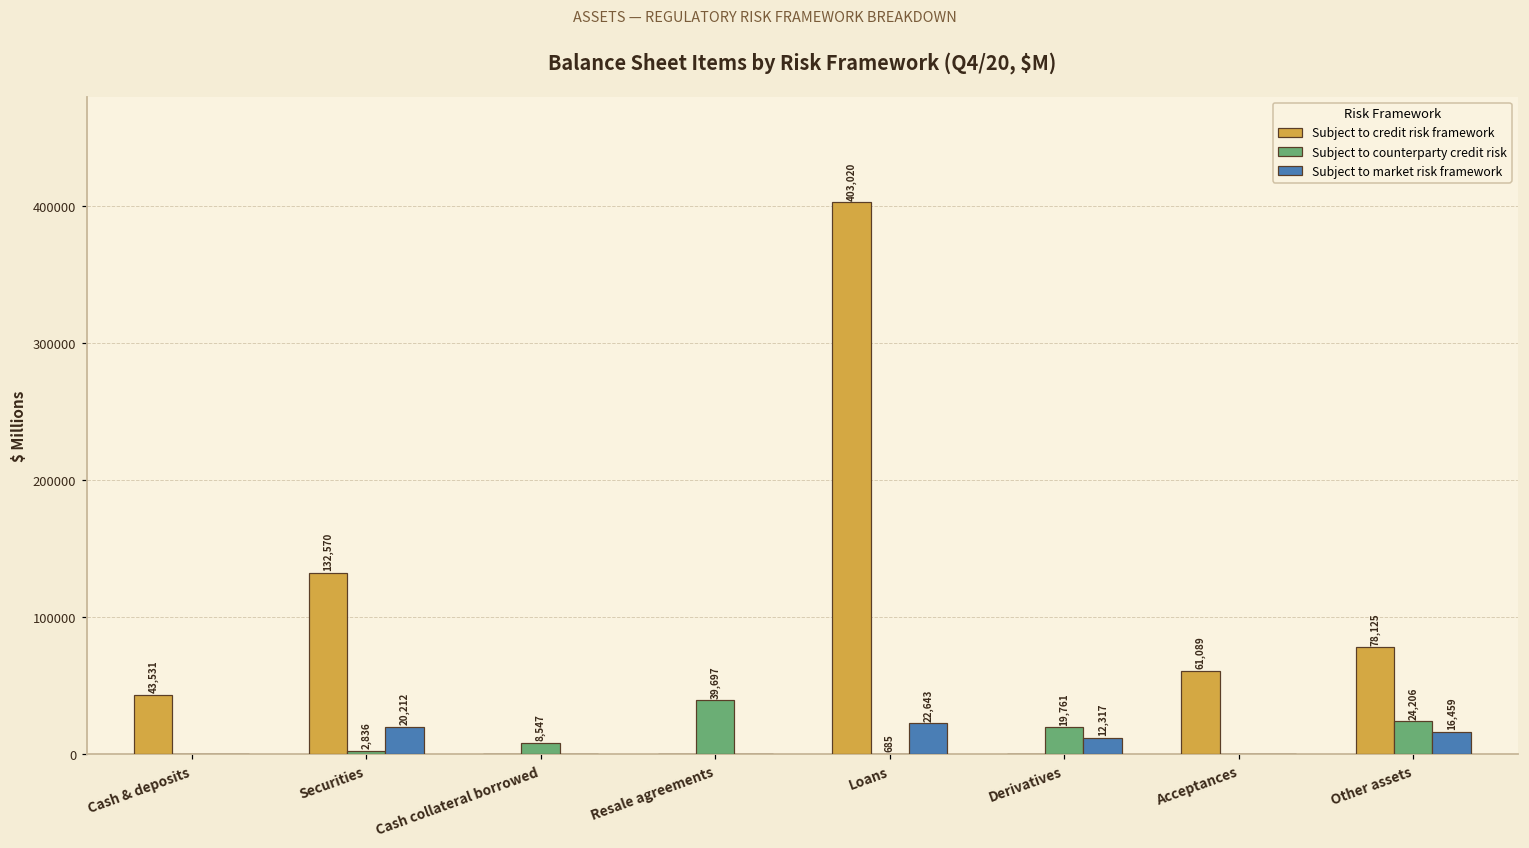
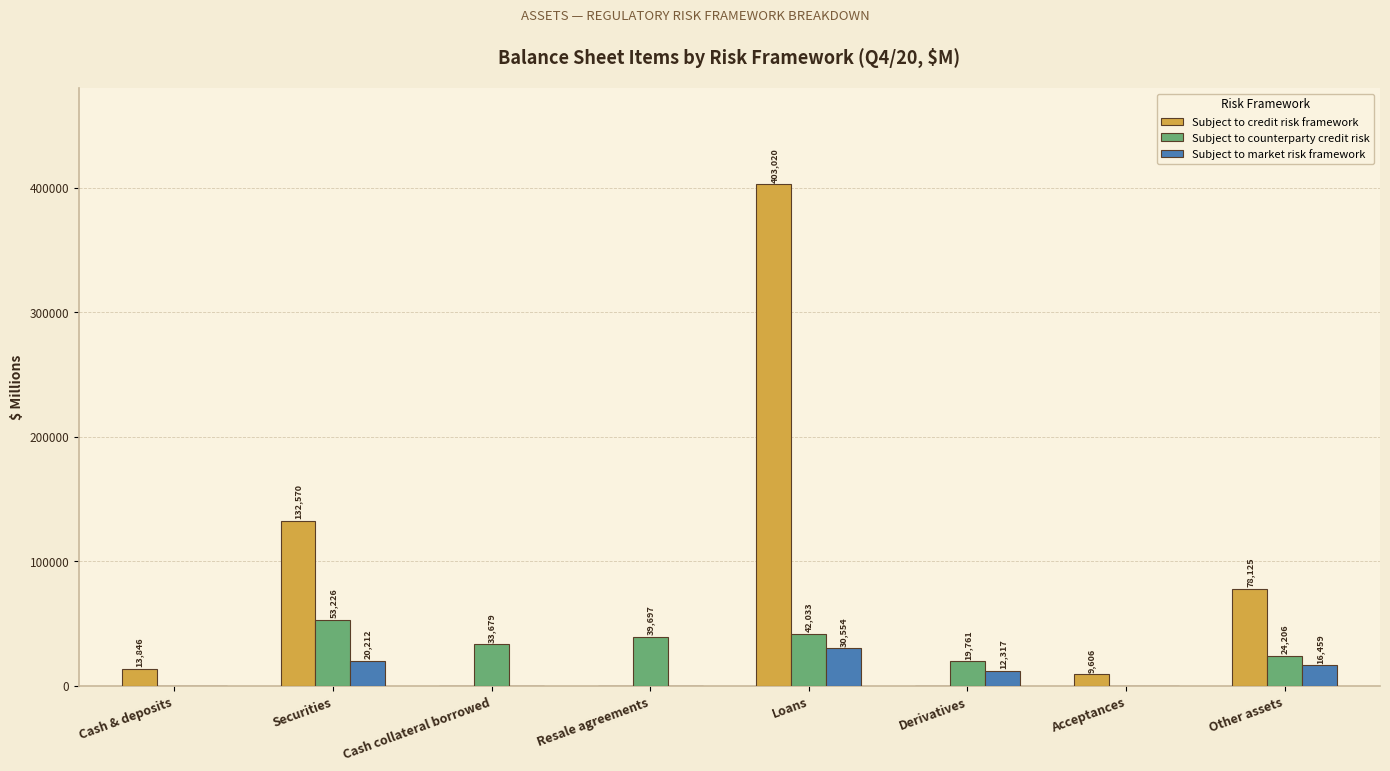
Subject to credit risk framework, Cash & deposits: 43,531 -> 13,846
Subject to counterparty credit risk, Securities: 2,836 -> 53,226
Subject to counterparty credit risk, Cash collateral borrowed: 8,547 -> 33,679
Subject to counterparty credit risk, Loans: 685 -> 42,033
Subject to market risk framework, Loans: 22,643 -> 30,554
Subject to credit risk framework, Acceptances: 61,089 -> 9,606
